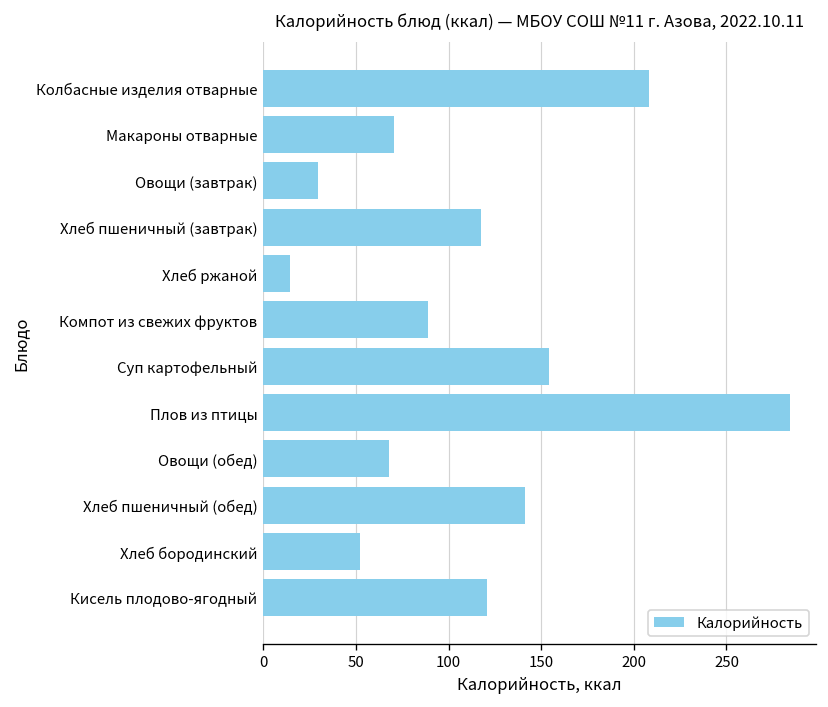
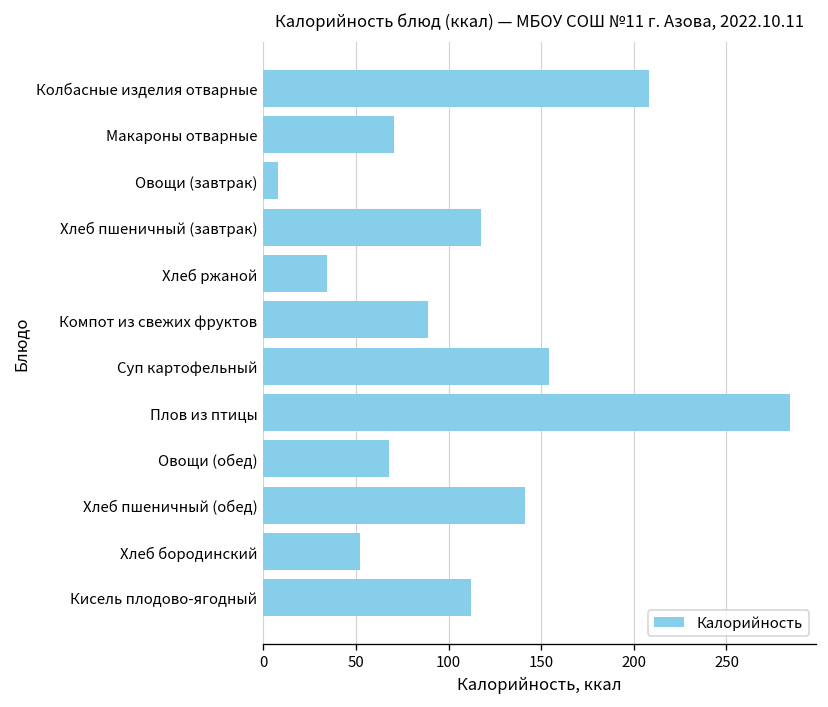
Овощи (завтрак): 29 -> 8
Хлеб ржаной: 14 -> 35
Кисель плодово-ягодный: 121 -> 112
